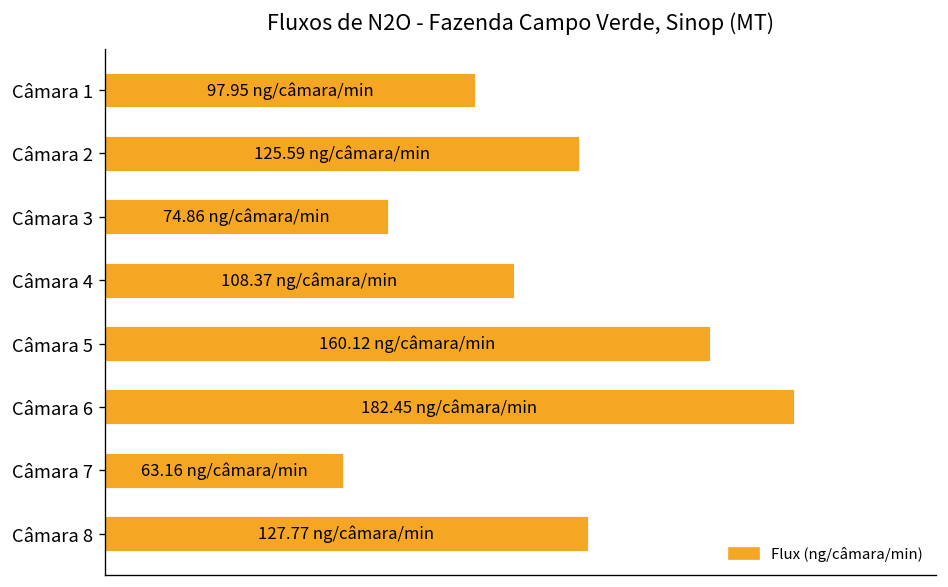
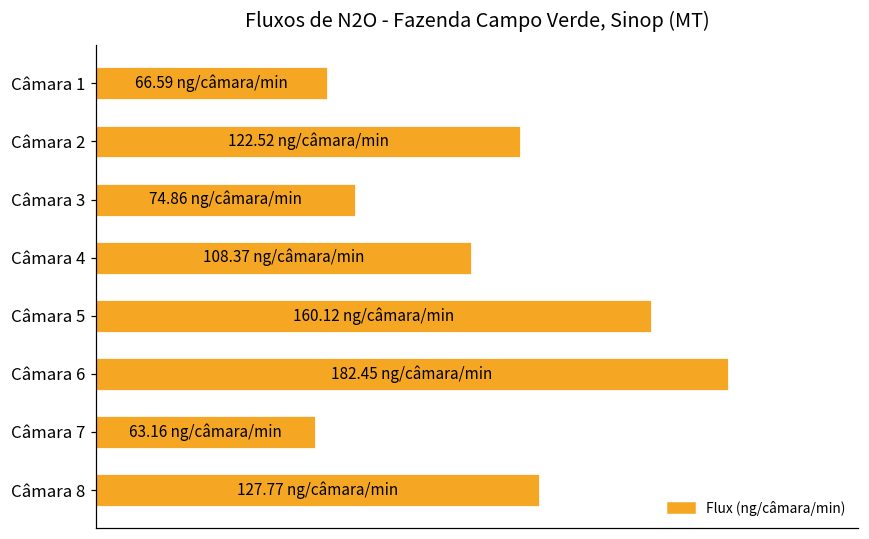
Câmara 1: 97.95 -> 66.59
Câmara 2: 125.59 -> 122.52
